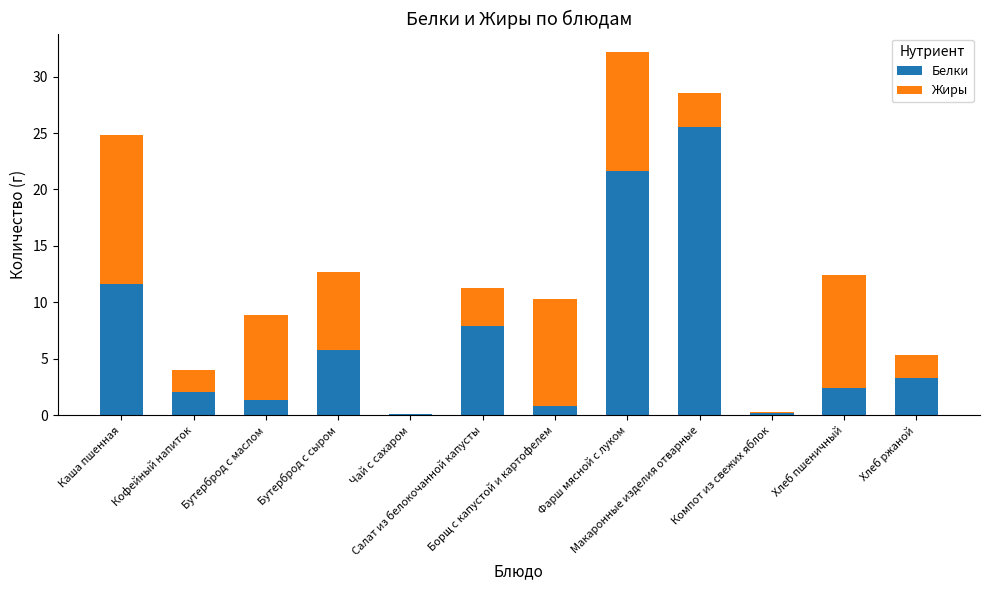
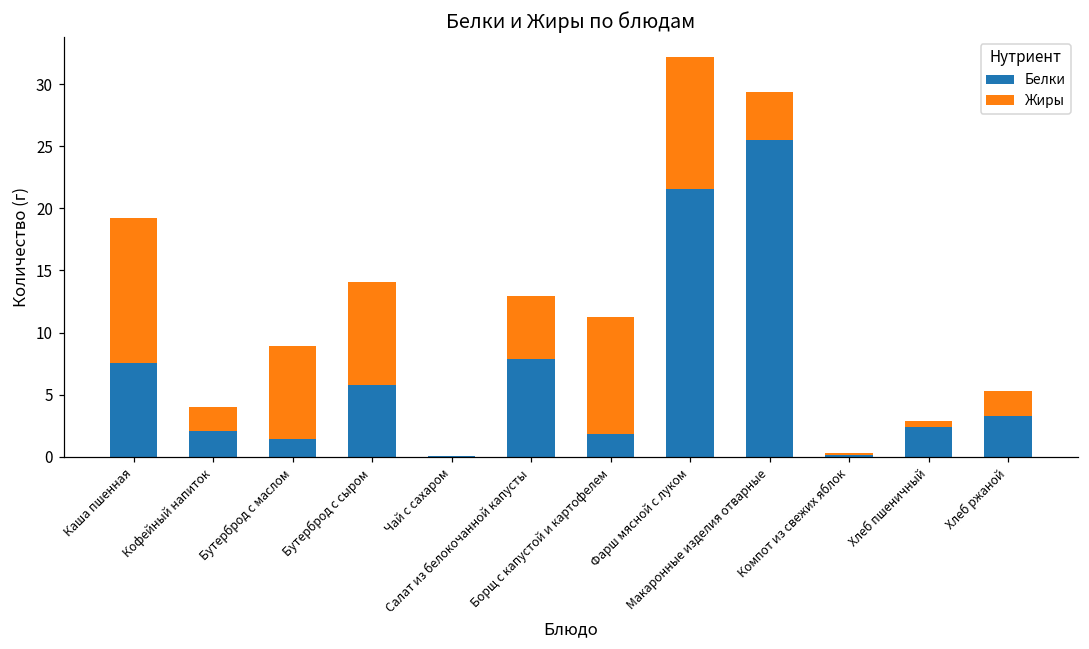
Белки, Каша пшенная: 11.6 -> 7.5
Жиры, Каша пшенная: 13.2 -> 11.7
Жиры, Бутерброд с сыром: 6.9 -> 8.3
Жиры, Салат из белокочанной капусты: 3.3 -> 5.0
Белки, Борщ с капустой и картофелем: 0.8 -> 1.8
Жиры, Макаронные изделия отварные: 3.0 -> 3.9
Жиры, Хлеб пшеничный: 10.0 -> 0.5
